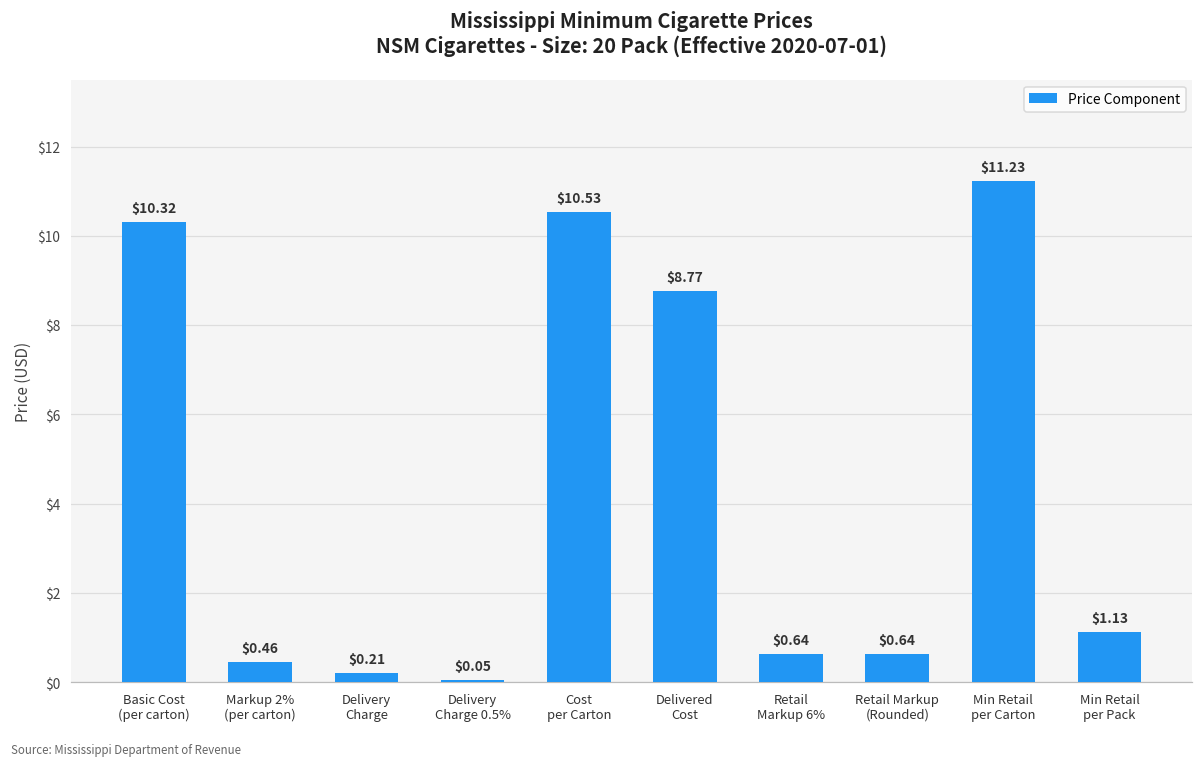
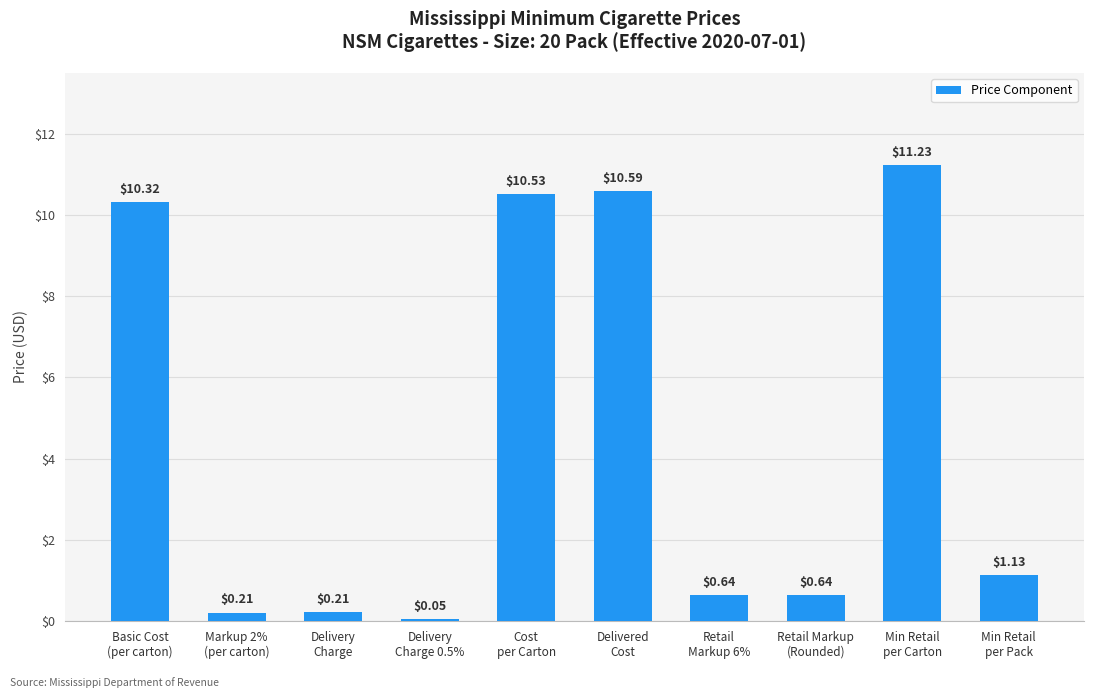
Markup 2% (per carton): $0.46 -> $0.21
Delivered Cost: $8.77 -> $10.59
